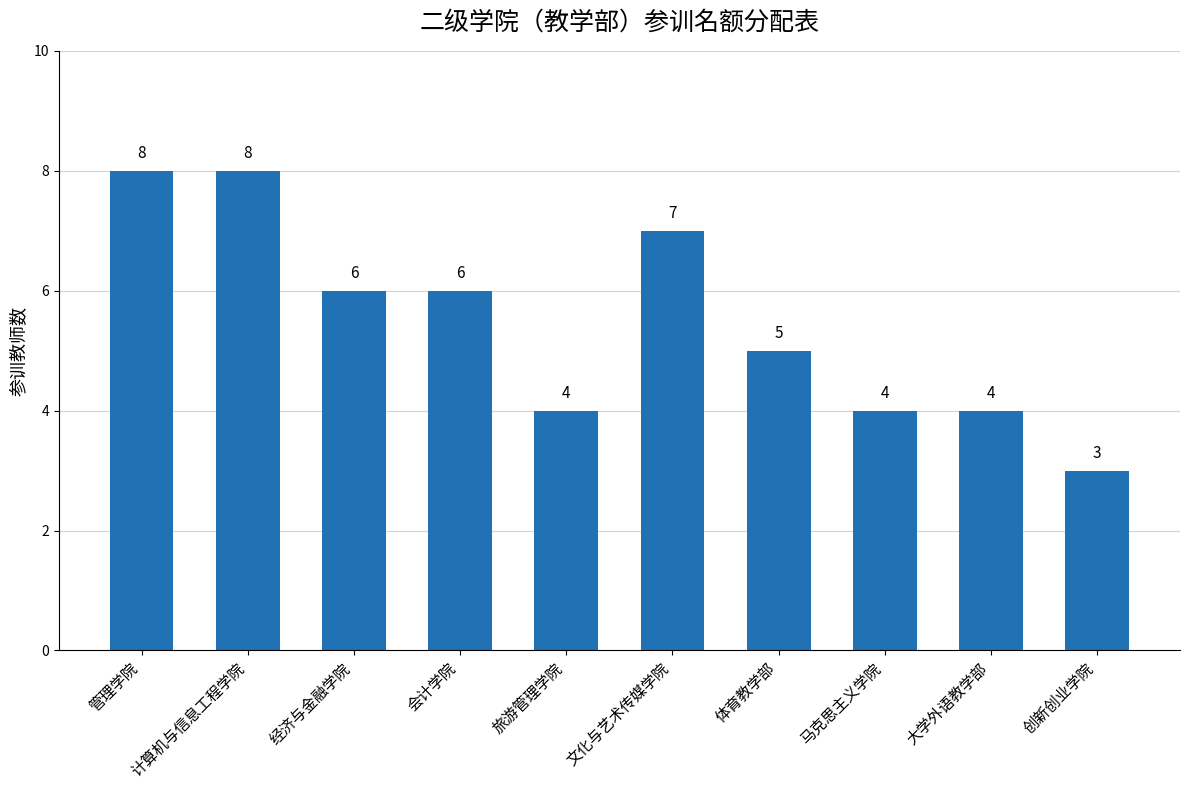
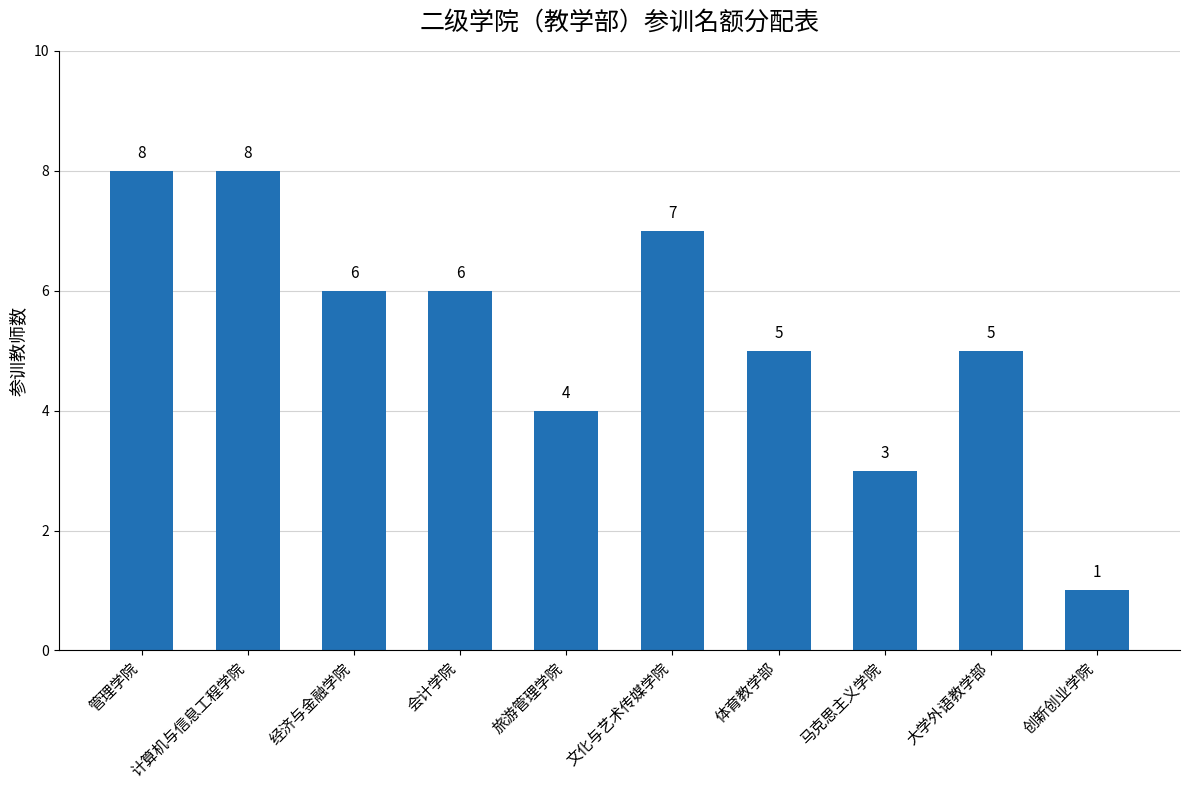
马克思主义学院: 4 -> 3
大学外语教学部: 4 -> 5
创新创业学院: 3 -> 1
